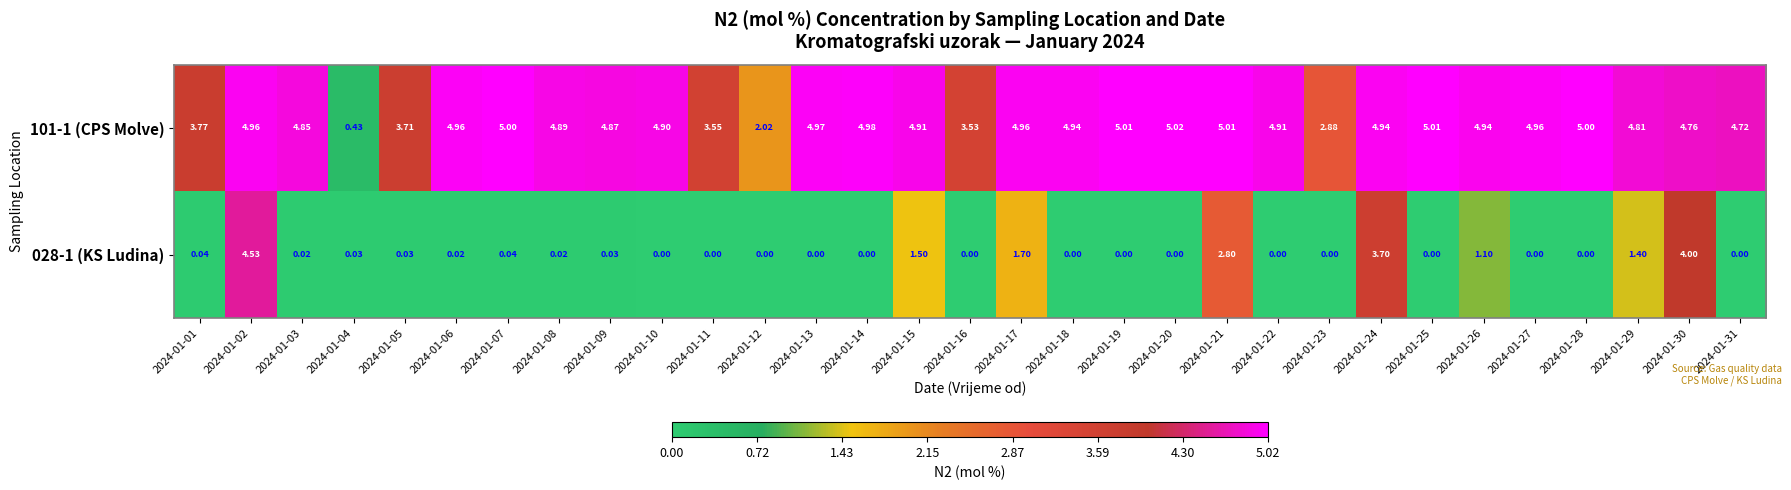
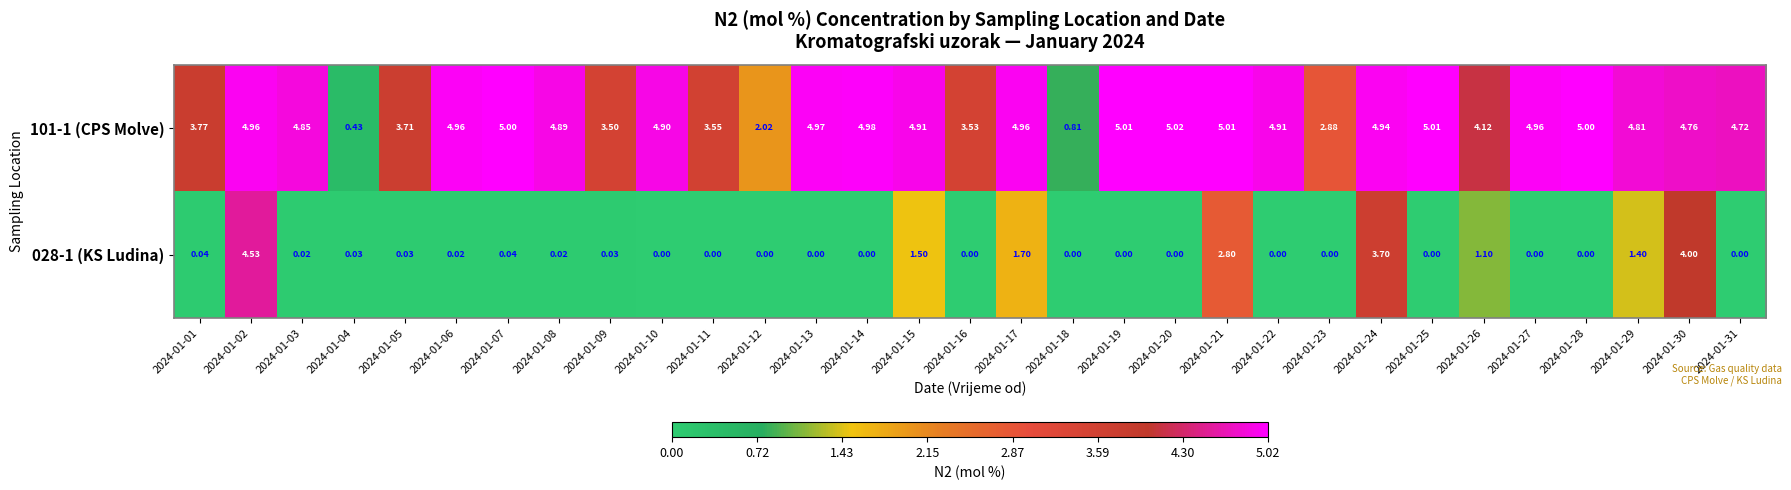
101-1 (CPS Molve), 2024-01-09: 4.87 -> 3.50
101-1 (CPS Molve), 2024-01-18: 4.94 -> 0.81
101-1 (CPS Molve), 2024-01-26: 4.94 -> 4.12
